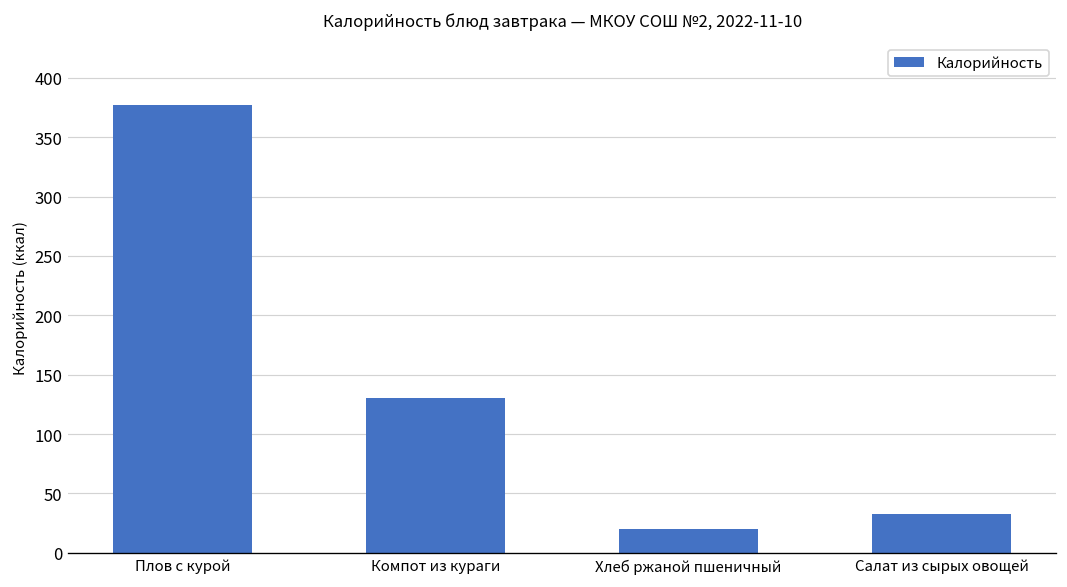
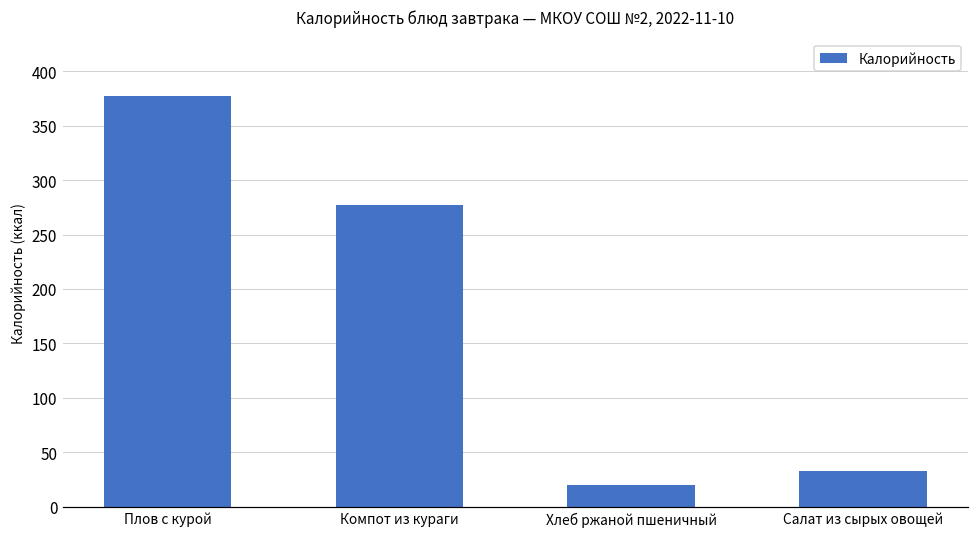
Компот из кураги: 130 -> 280
